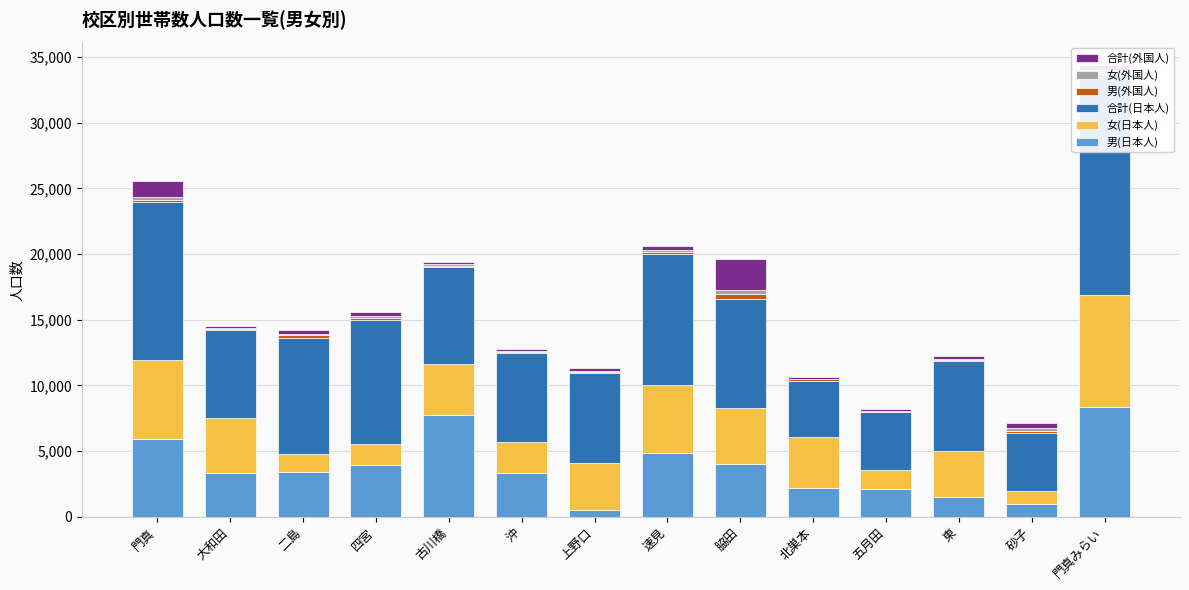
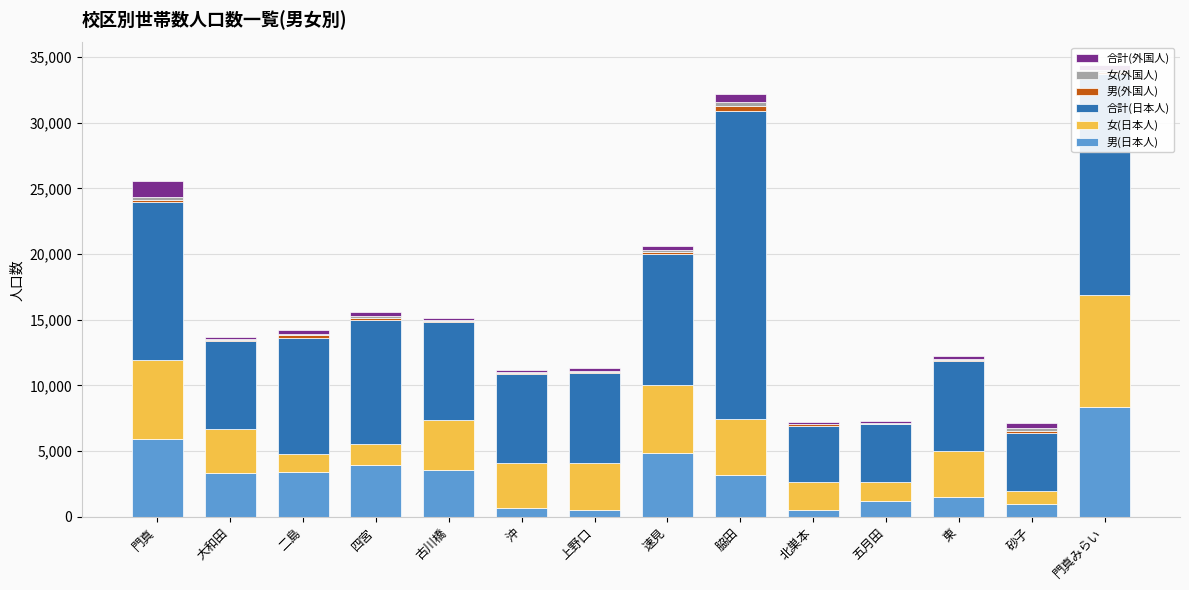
女(日本人), 大和田: 4,200 -> 3,400
男(日本人), 古川橋: 7,800 -> 3,600
男(日本人), 沖: 3,300 -> 700
女(日本人), 沖: 2,400 -> 3,400
男(日本人), 脇田: 4,000 -> 3,200
合計(日本人), 脇田: 8,300 -> 23,400
合計(外国人), 脇田: 2,400 -> 700
男(日本人), 北巣本: 2,200 -> 500
女(日本人), 北巣本: 3,900 -> 2,100
男(日本人), 五月田: 2,100 -> 1,200
